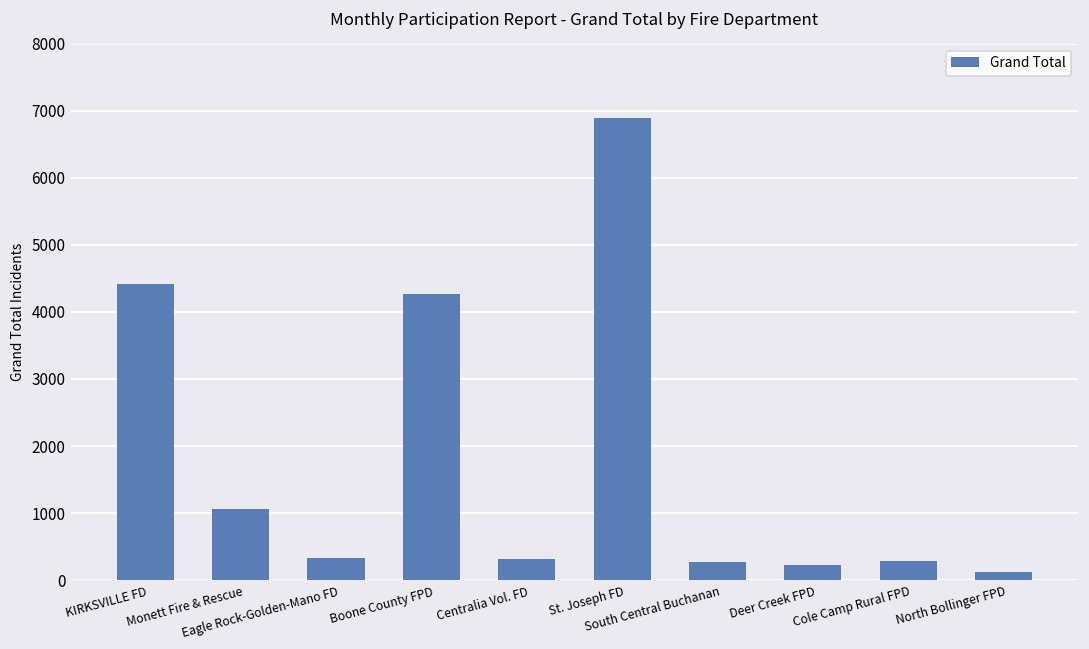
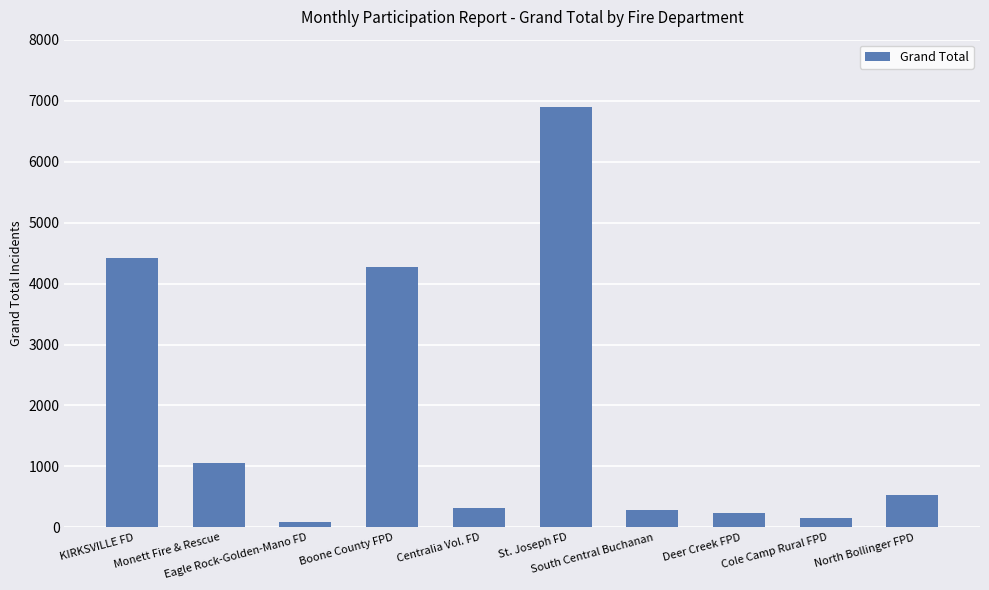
Eagle Rock-Golden-Mano FD: 300 -> 100
Cole Camp Rural FPD: 300 -> 100
North Bollinger FPD: 100 -> 500
